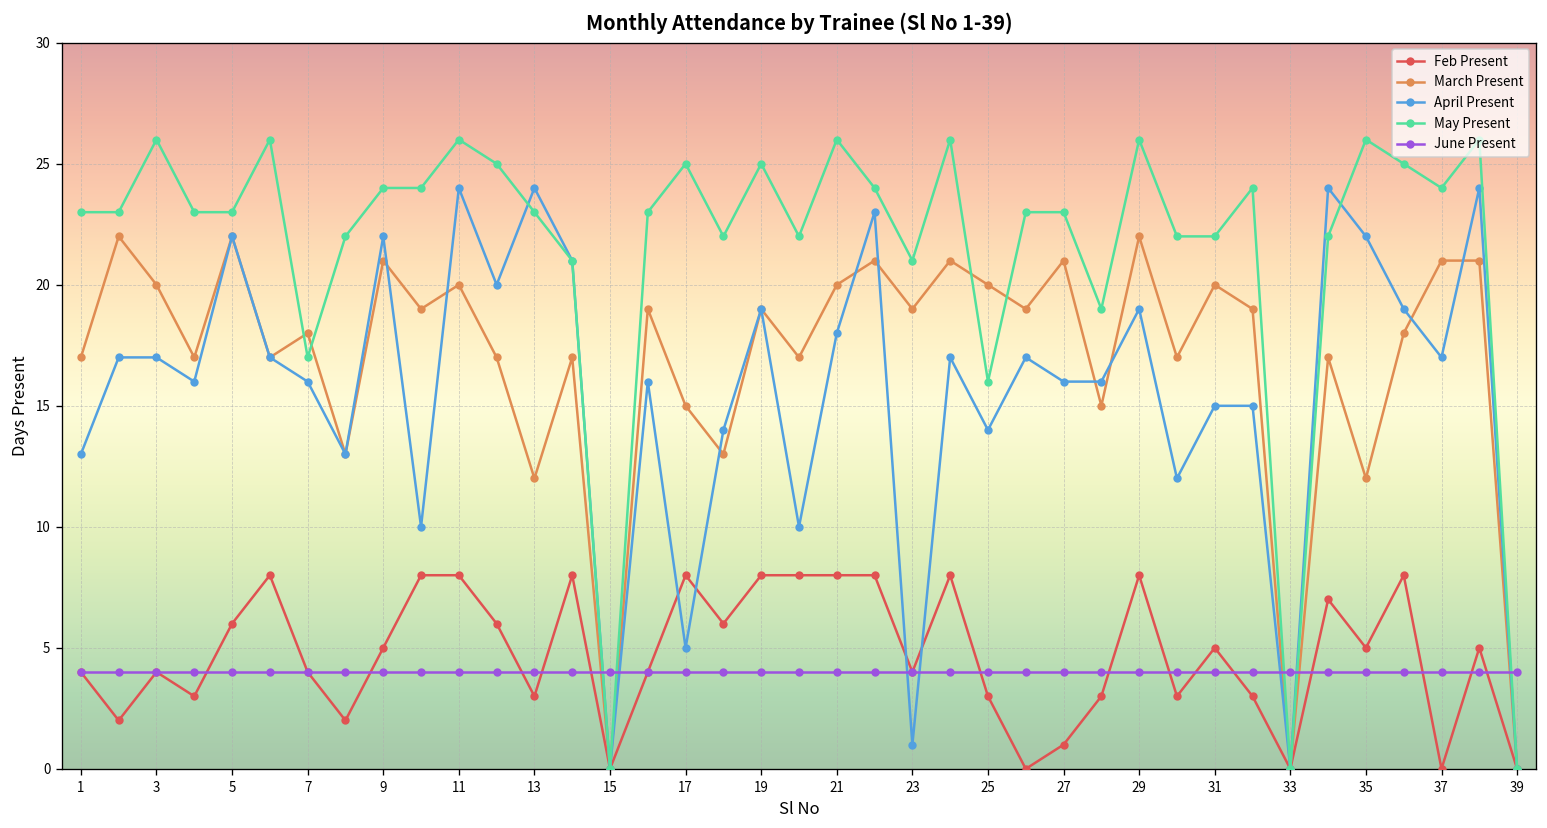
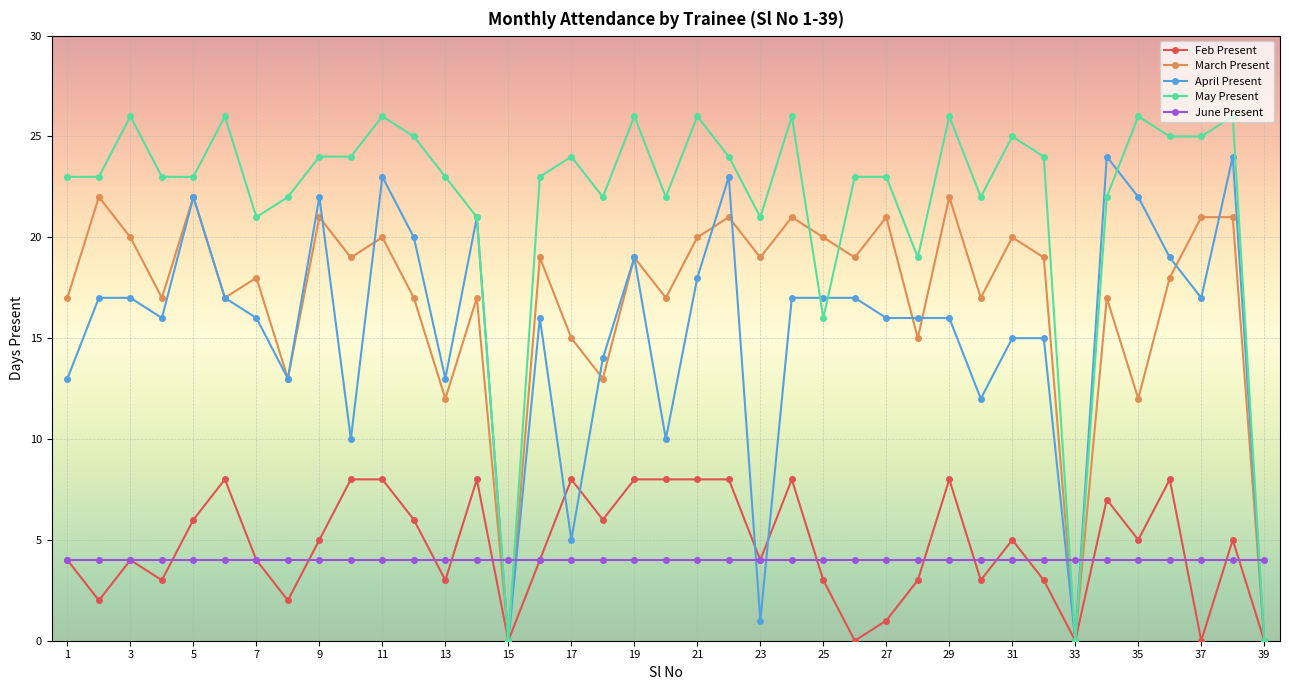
May Present, 7: 17 -> 21
April Present, 11: 24 -> 23
April Present, 13: 24 -> 13
May Present, 17: 25 -> 24
May Present, 19: 25 -> 26
April Present, 25: 14 -> 17
April Present, 29: 19 -> 16
May Present, 31: 22 -> 25
May Present, 37: 24 -> 25
